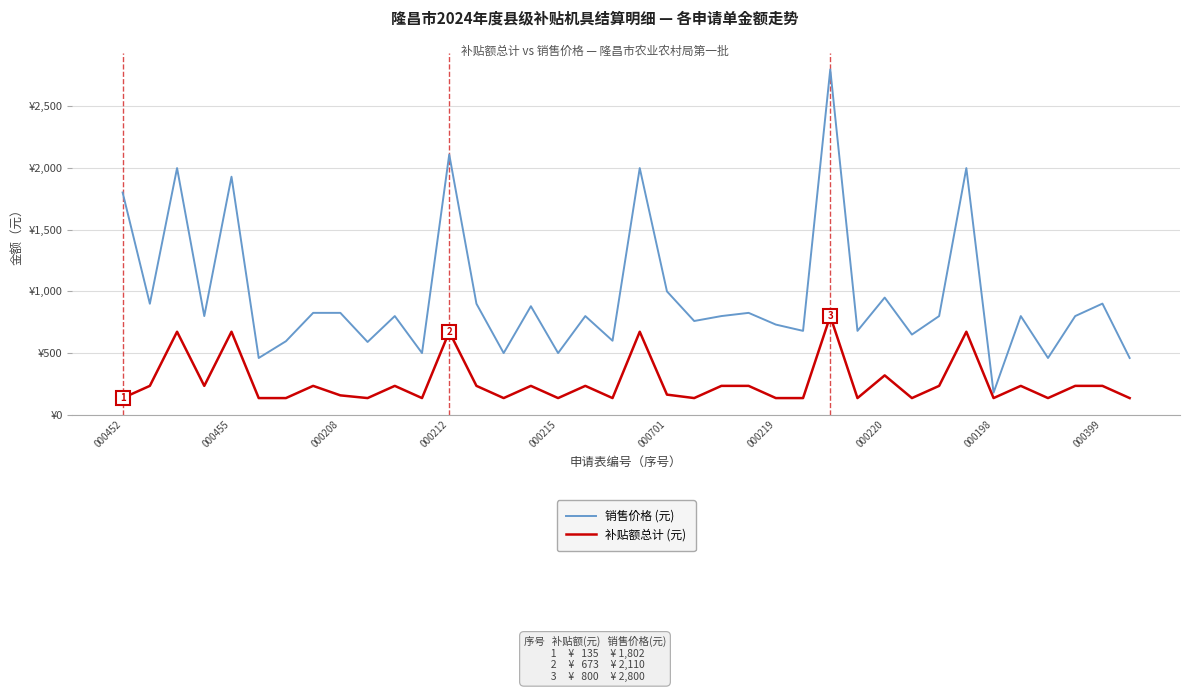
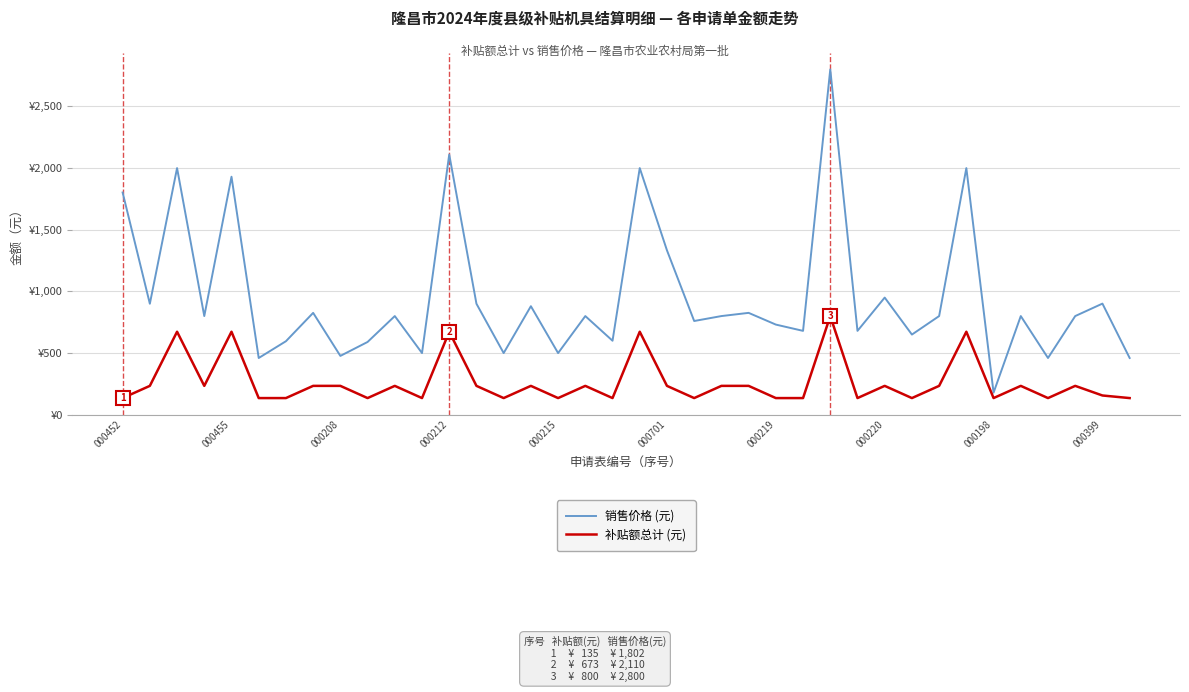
销售价格 (元), 000208: ¥830 -> ¥480
补贴额总计 (元), 000208: ¥160 -> ¥230
销售价格 (元), 000701: ¥1,000 -> ¥1,330
补贴额总计 (元), 000701: ¥160 -> ¥230
补贴额总计 (元), 000220: ¥320 -> ¥230
补贴额总计 (元), 000399: ¥230 -> ¥160
